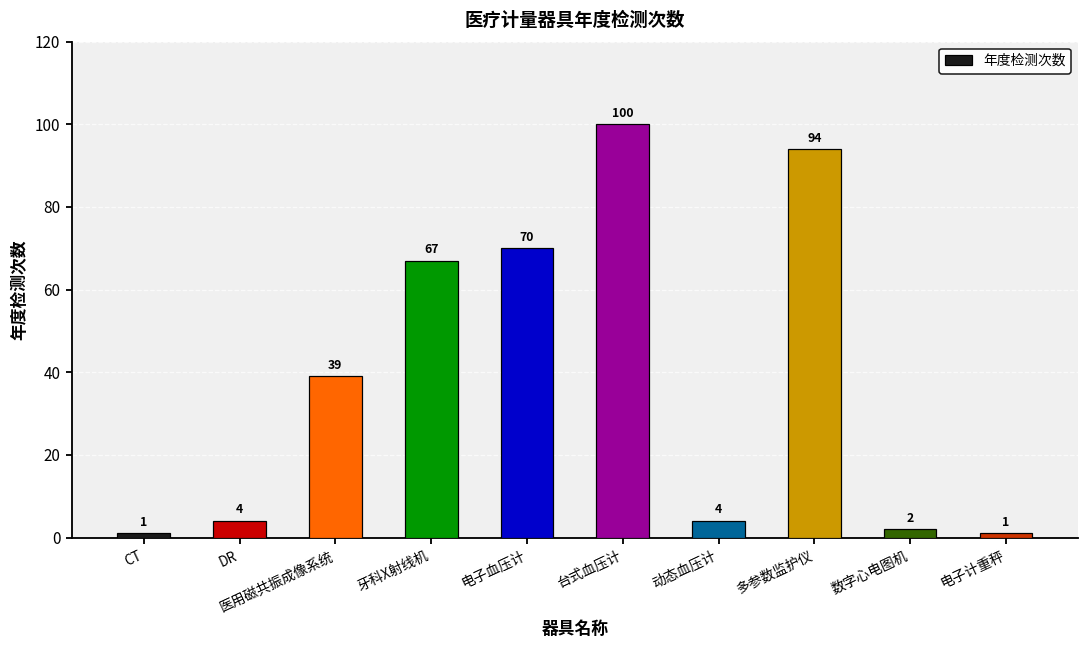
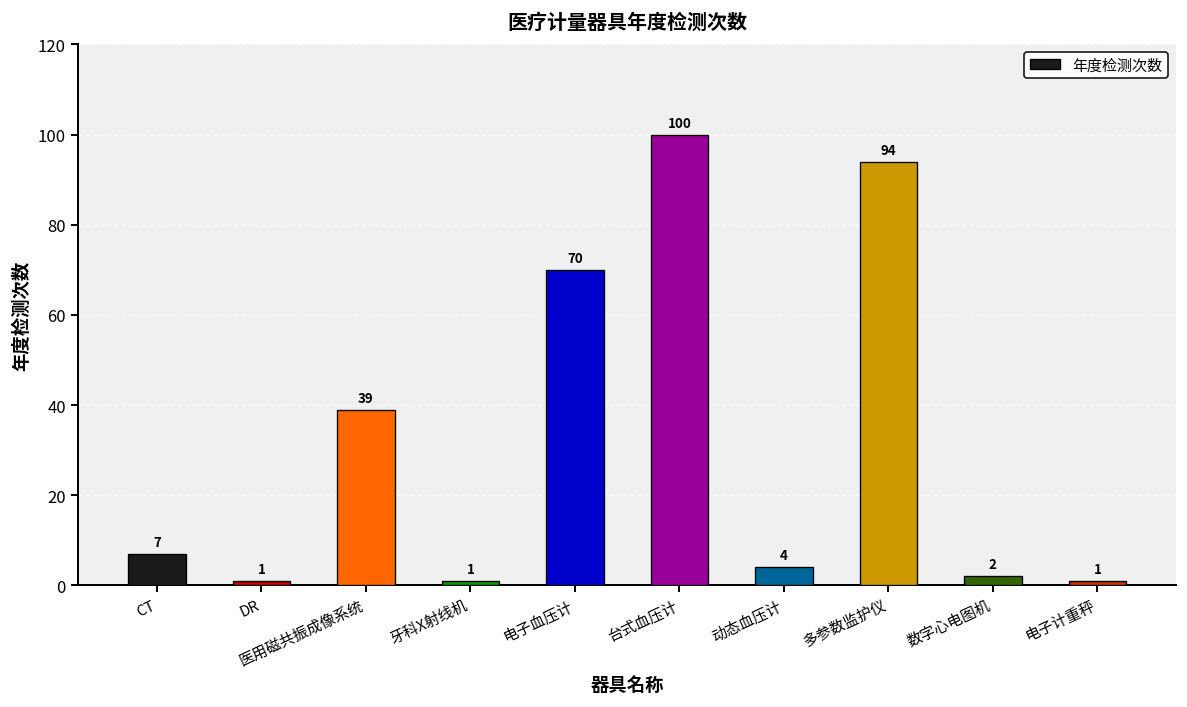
CT: 1 -> 7
DR: 4 -> 1
牙科X射线机: 67 -> 1
